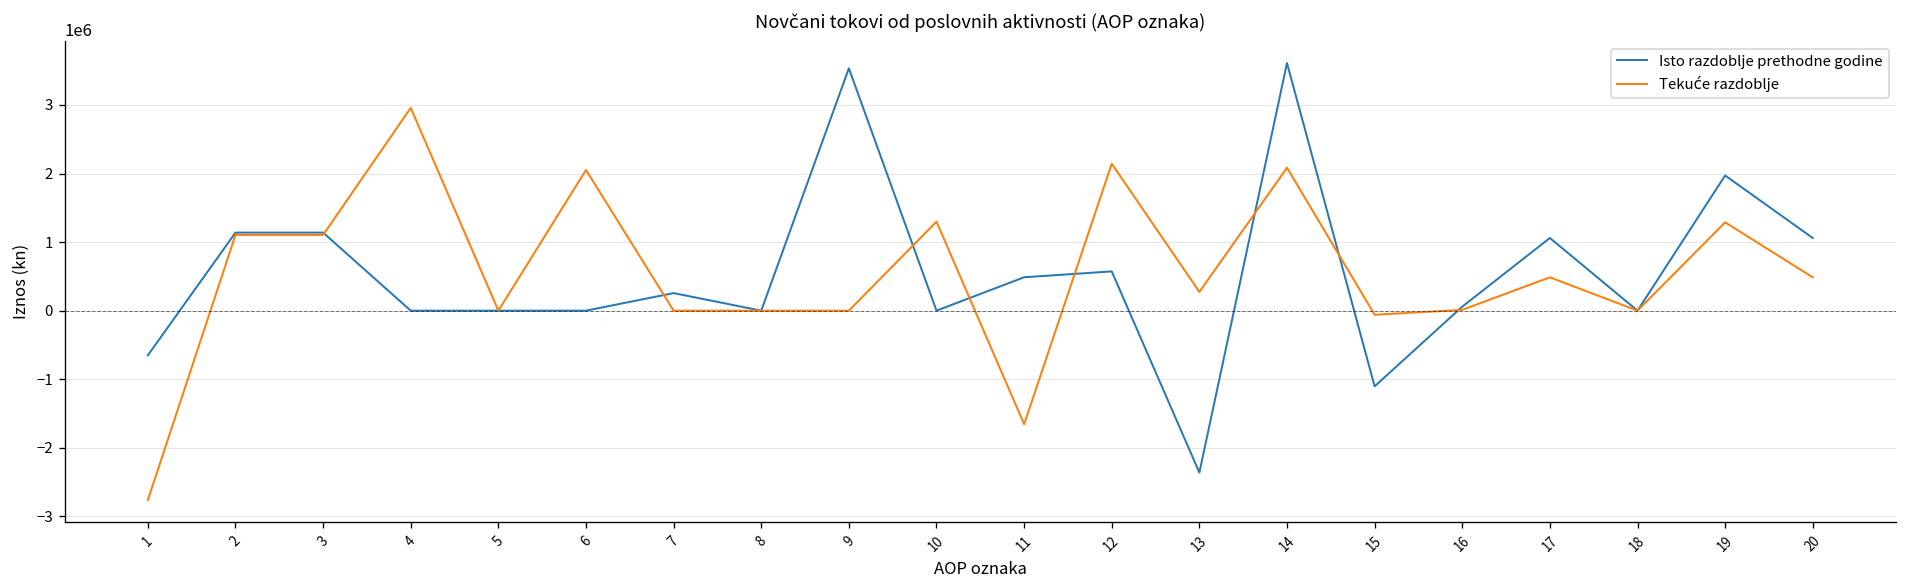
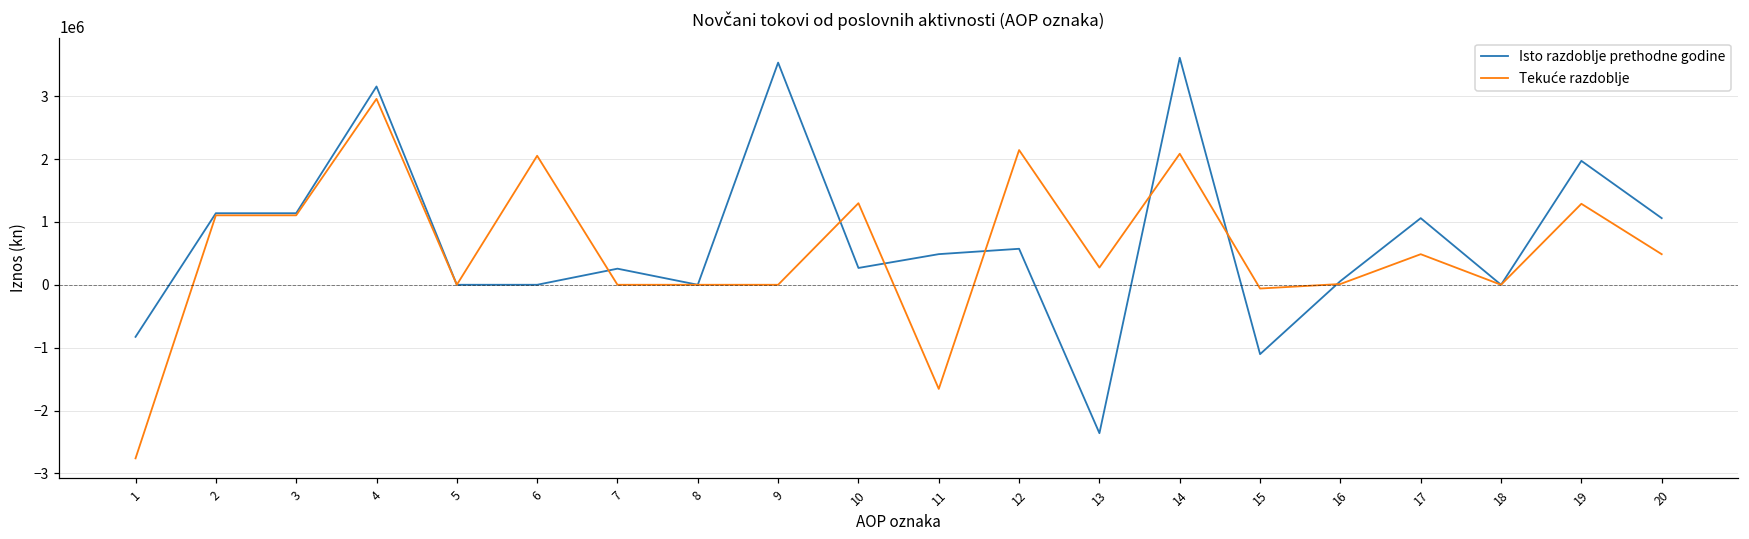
Isto razdoblje prethodne godine, 1: -700000 -> -800000
Isto razdoblje prethodne godine, 4: 0 -> 3200000
Isto razdoblje prethodne godine, 10: 0 -> 300000
